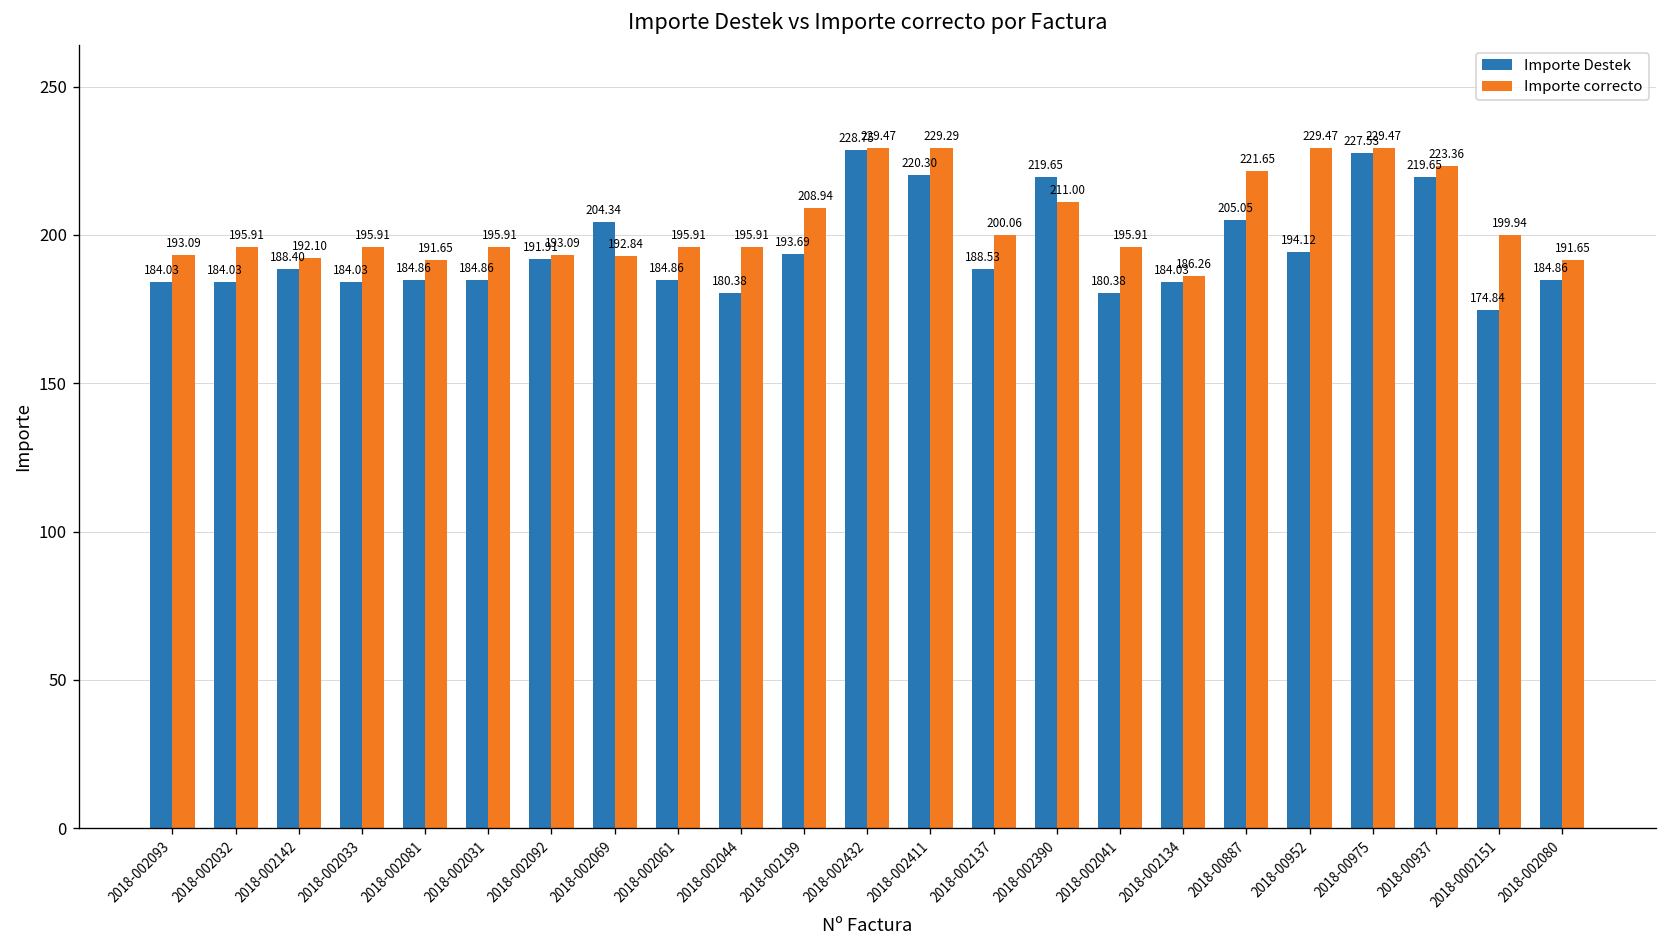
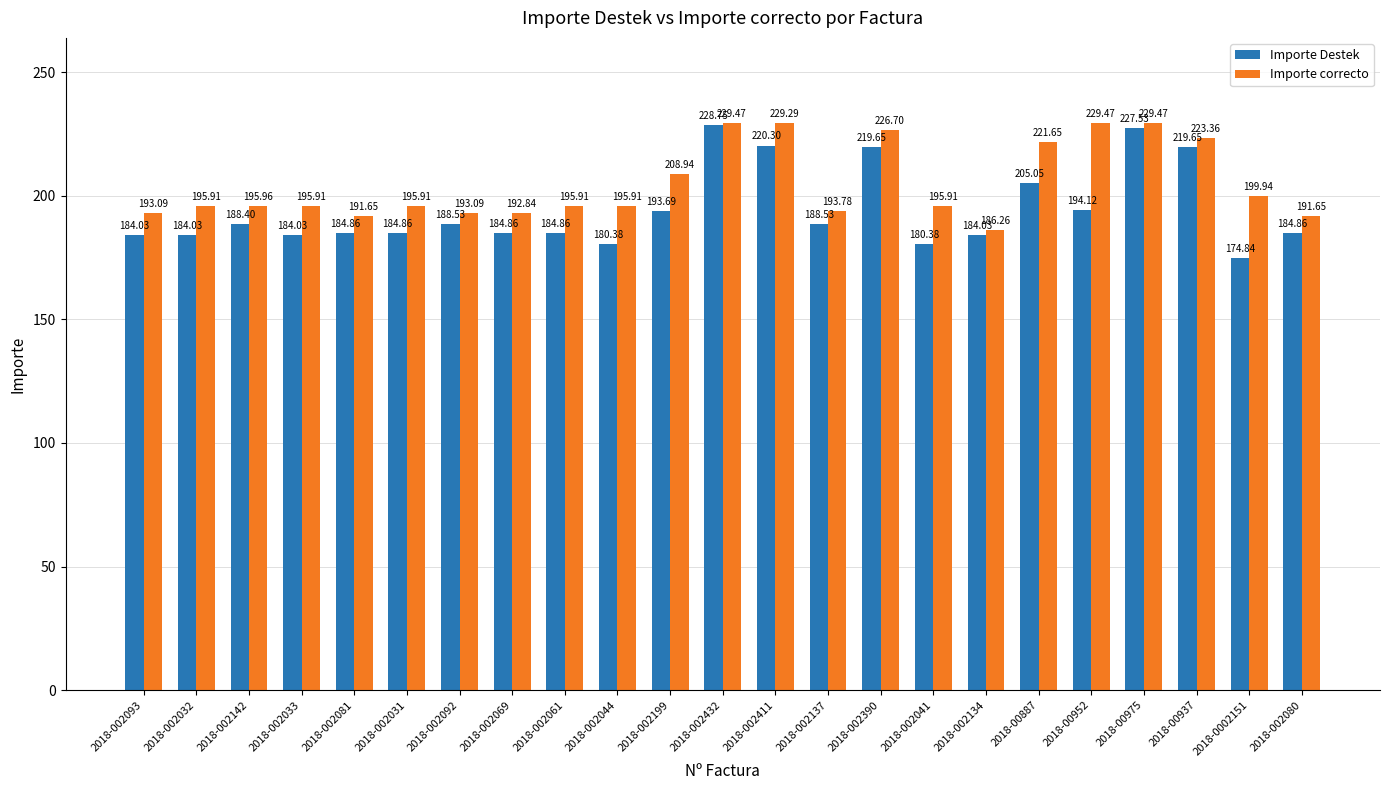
Importe correcto, 2018-002142: 192.10 -> 195.96
Importe Destek, 2018-002092: 191.91 -> 188.53
Importe Destek, 2018-002069: 204.34 -> 184.86
Importe correcto, 2018-002137: 200.06 -> 193.78
Importe correcto, 2018-002390: 211.00 -> 226.70
